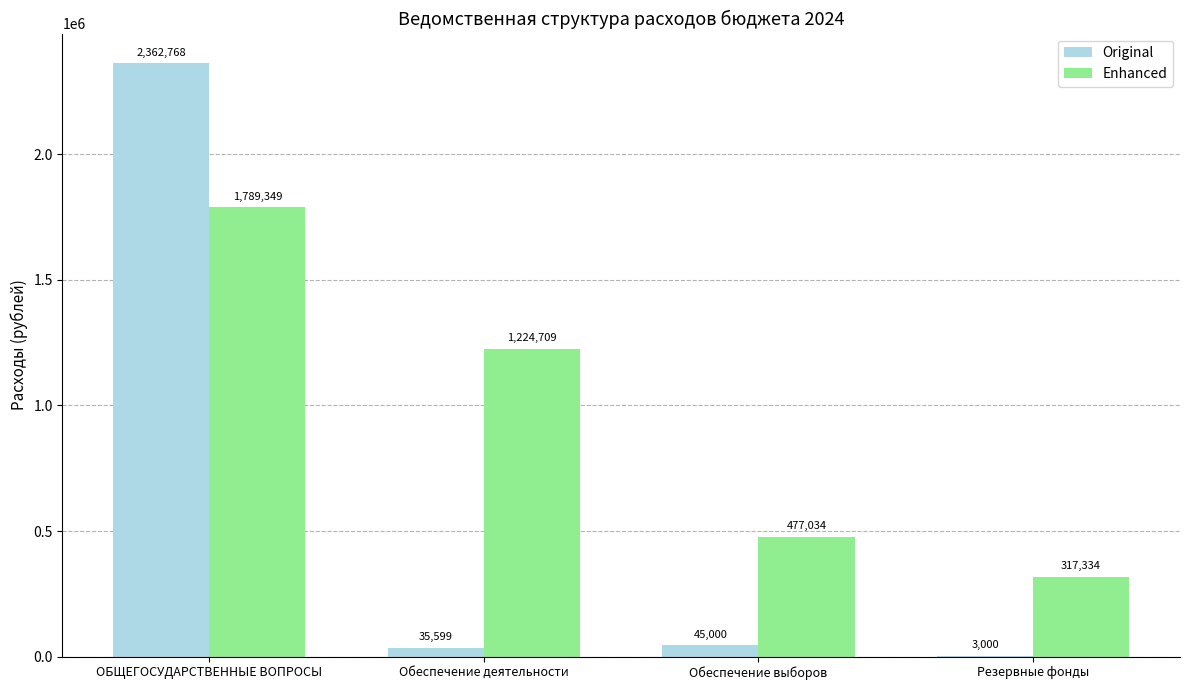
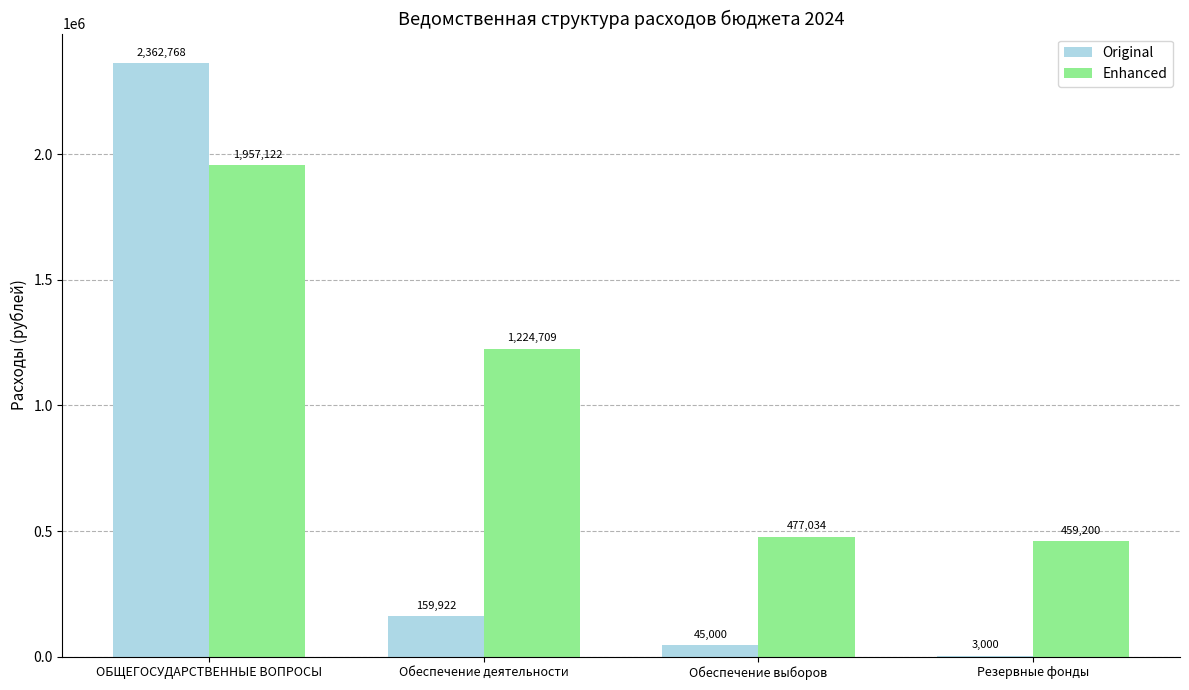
Enhanced, ОБЩЕГОСУДАРСТВЕННЫЕ ВОПРОСЫ: 1,789,349 -> 1,957,122
Original, Обеспечение деятельности: 35,599 -> 159,922
Enhanced, Резервные фонды: 317,334 -> 459,200
